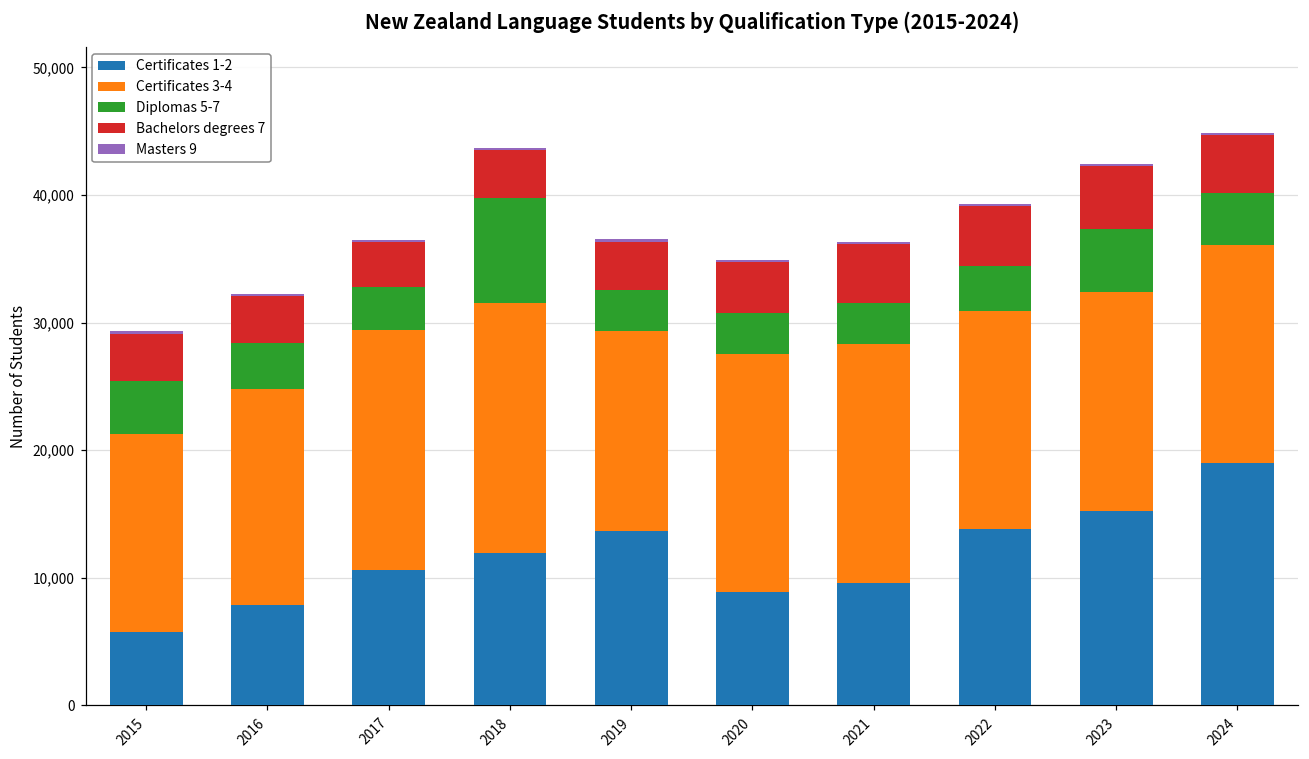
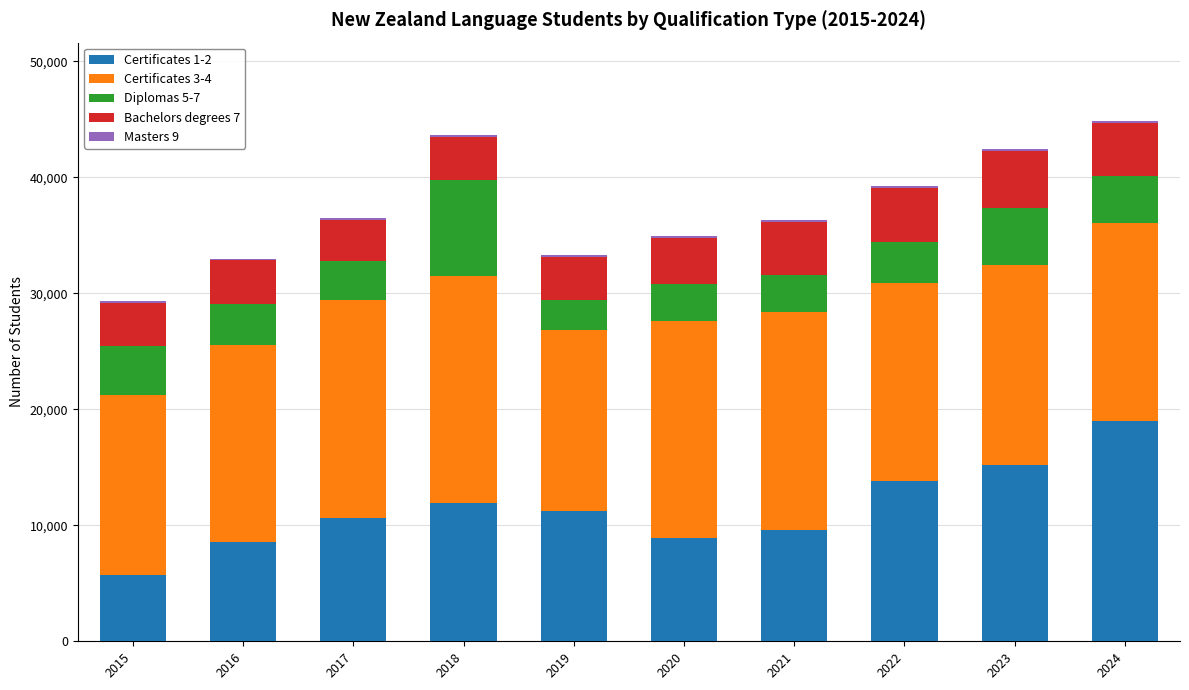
Certificates 1-2, 2016: 7,800 -> 8,600
Certificates 1-2, 2019: 13,700 -> 11,200
Diplomas 5-7, 2019: 3,300 -> 2,500
